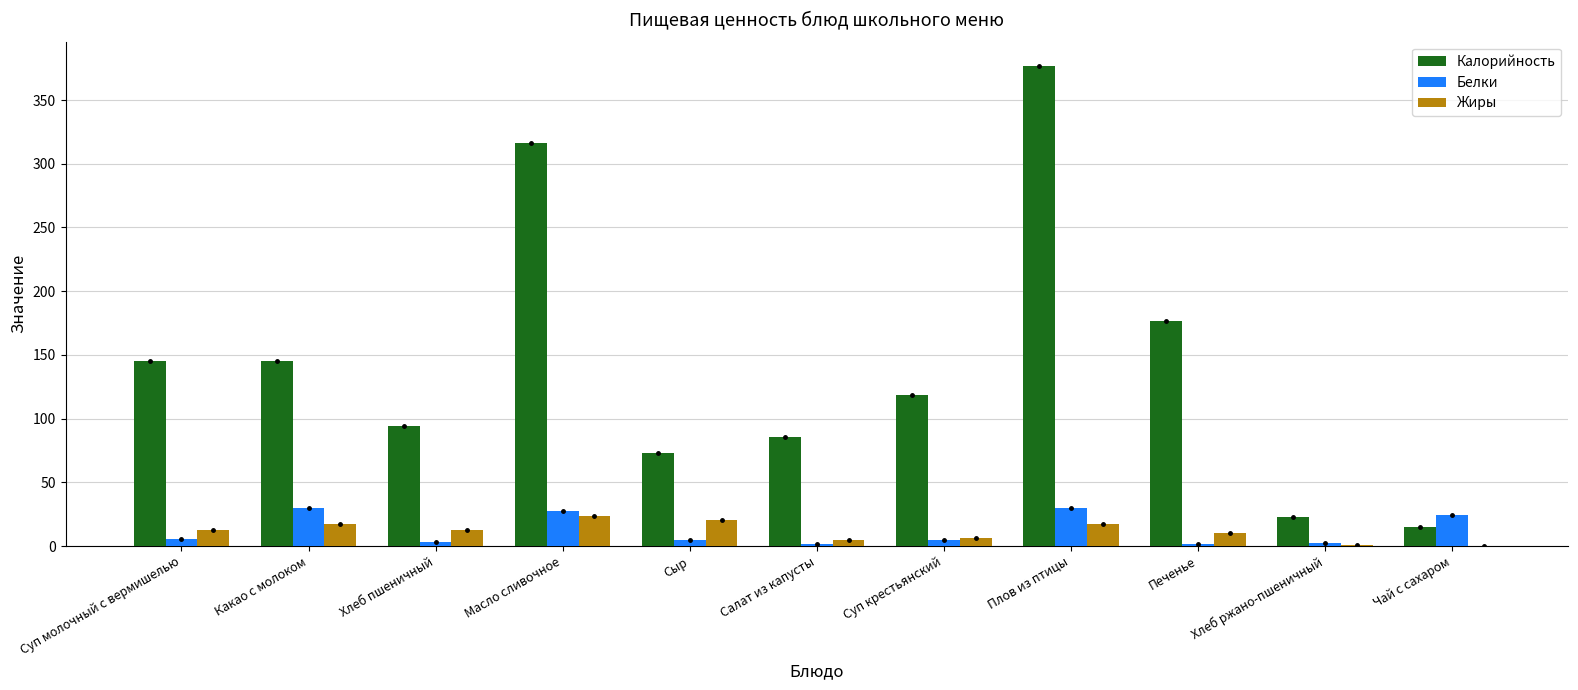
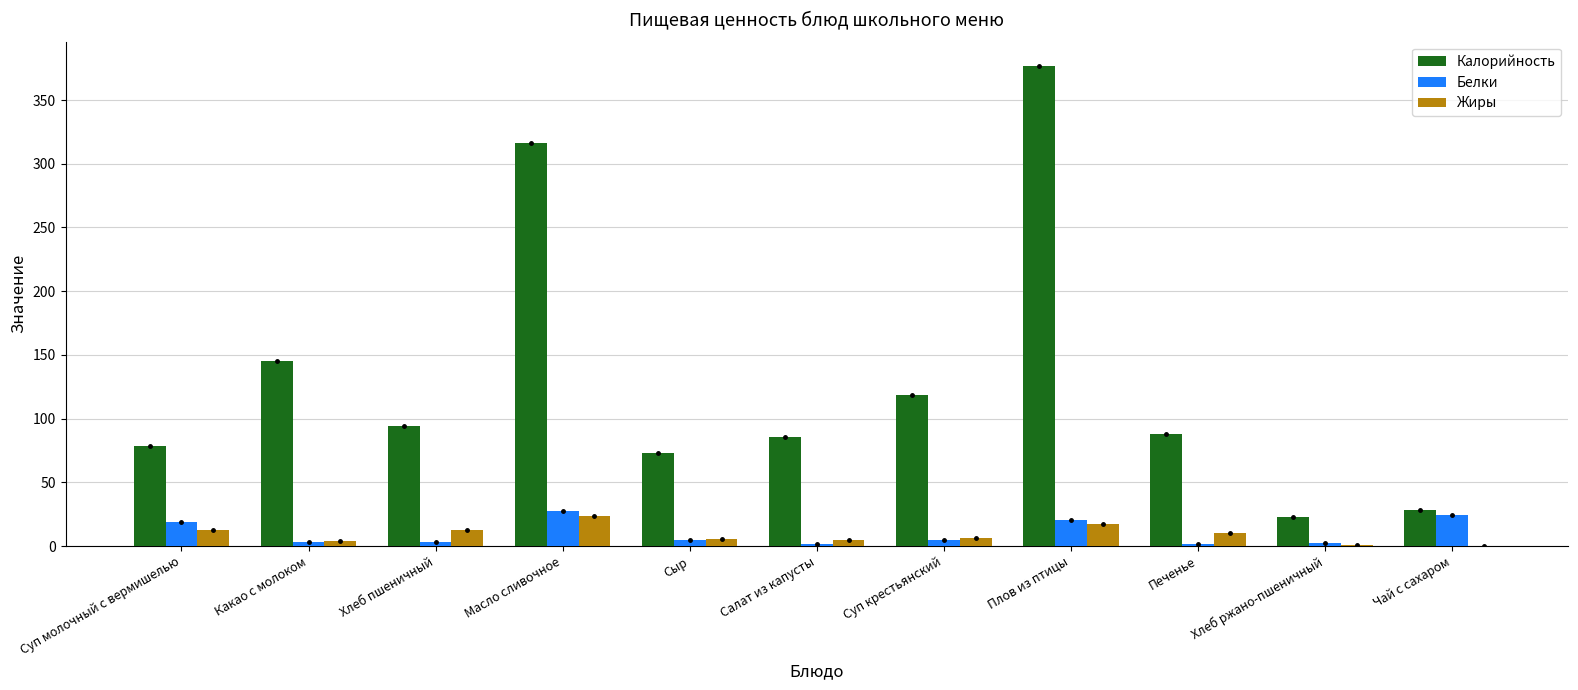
Калорийность, Суп молочный с вермишелью: 145 -> 78
Белки, Суп молочный с вермишелью: 6 -> 19
Белки, Какао с молоком: 30 -> 4
Жиры, Какао с молоком: 17 -> 4
Жиры, Сыр: 21 -> 6
Белки, Плов из птицы: 30 -> 20
Калорийность, Печенье: 177 -> 88
Калорийность, Чай с сахаром: 15 -> 28
